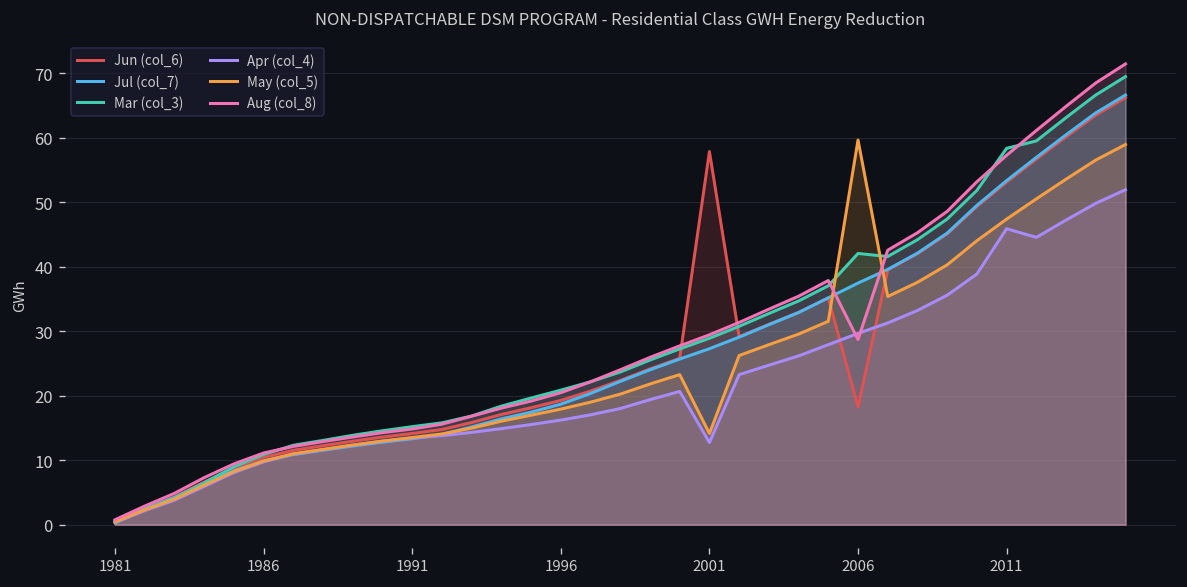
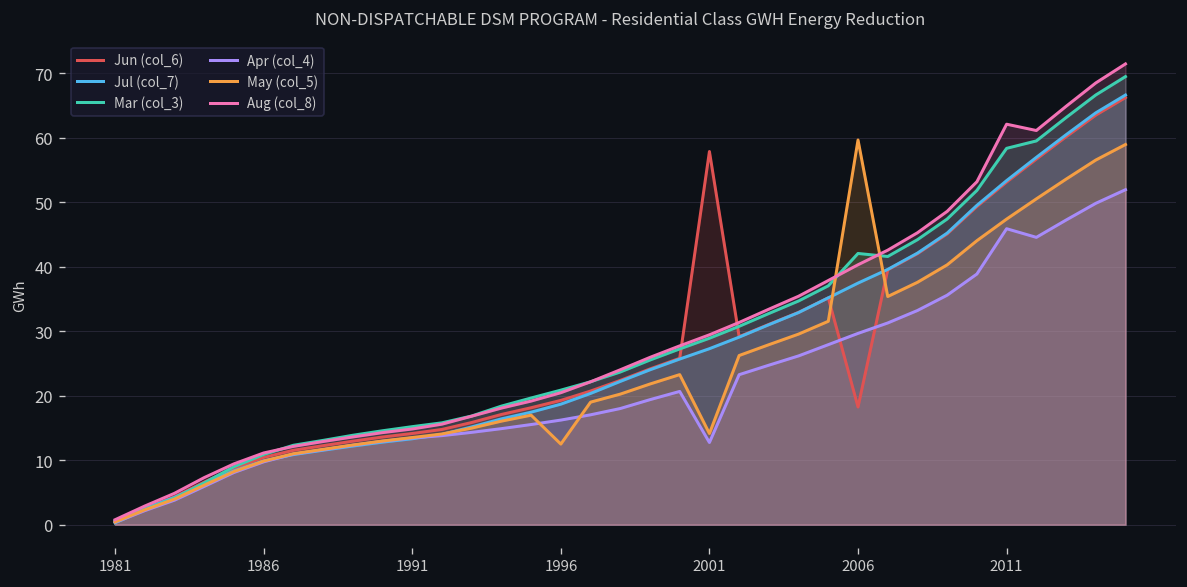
May (col_5), 1996: 18 -> 12
Aug (col_8), 2006: 29 -> 40
Aug (col_8), 2011: 57 -> 62
